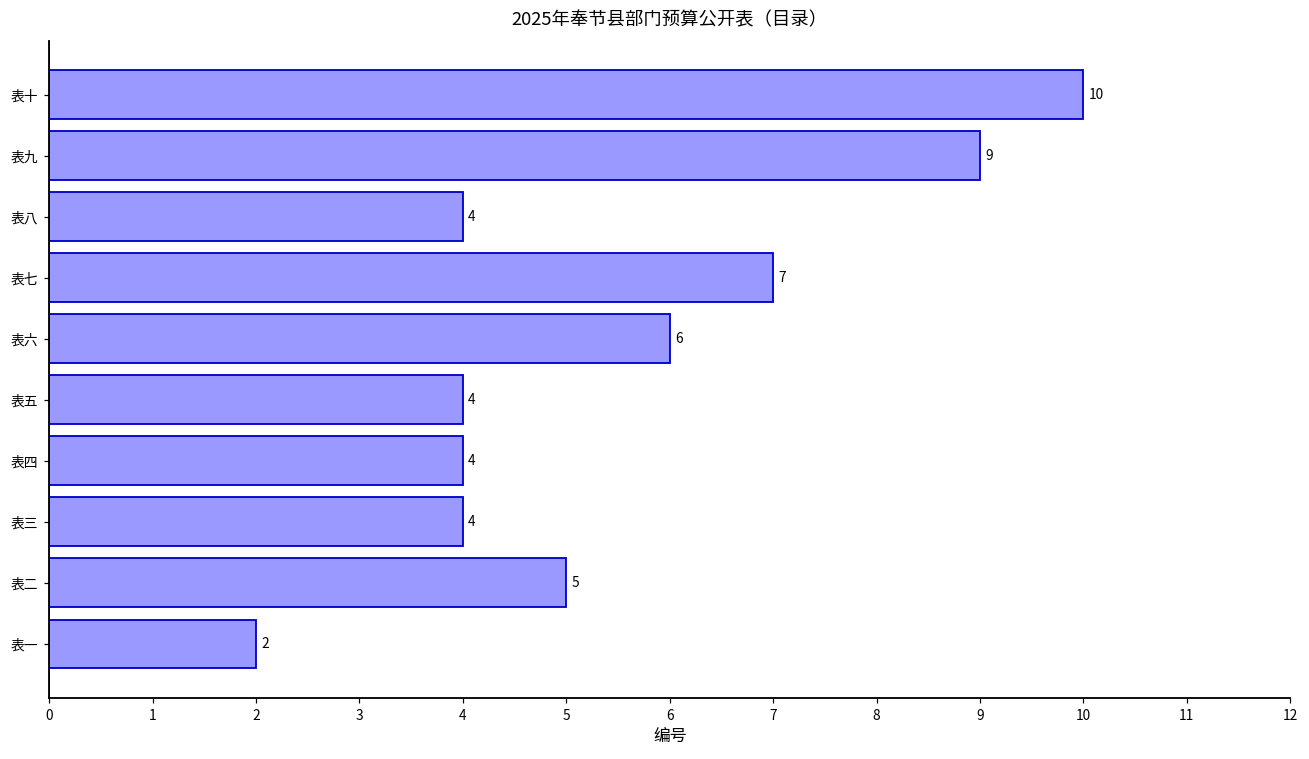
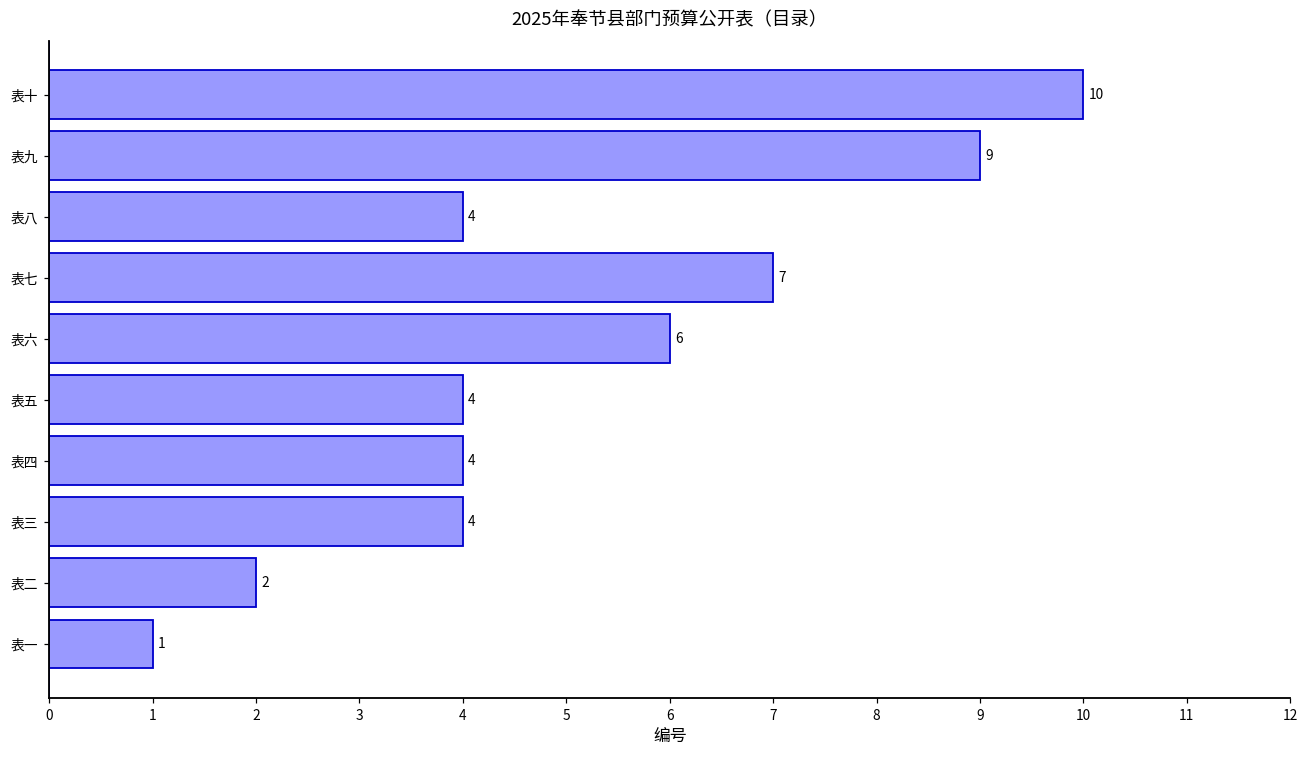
表二: 5 -> 2
表一: 2 -> 1
